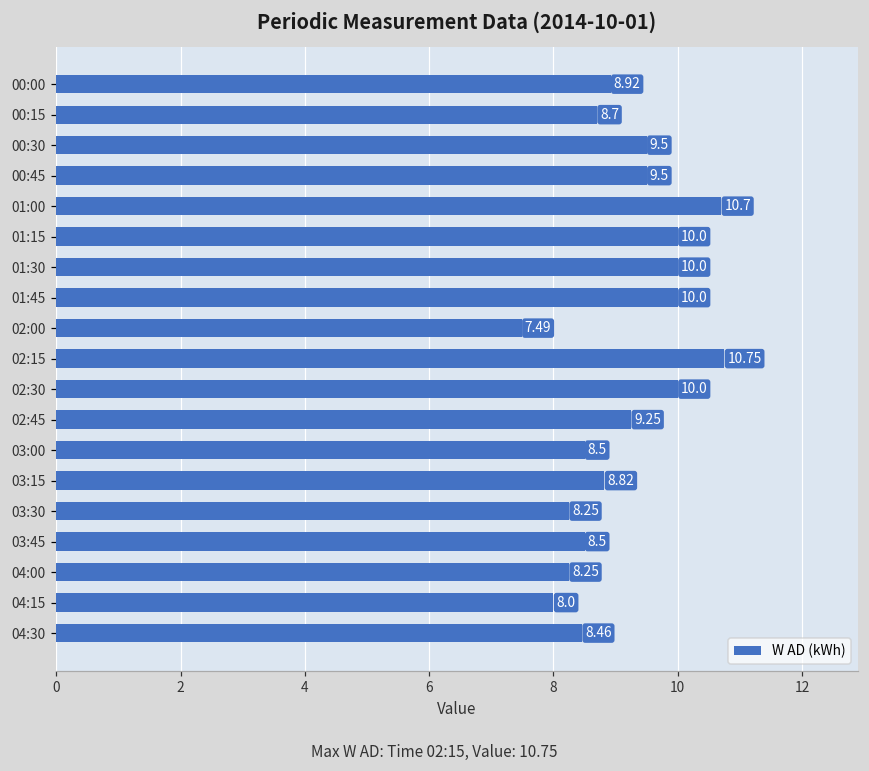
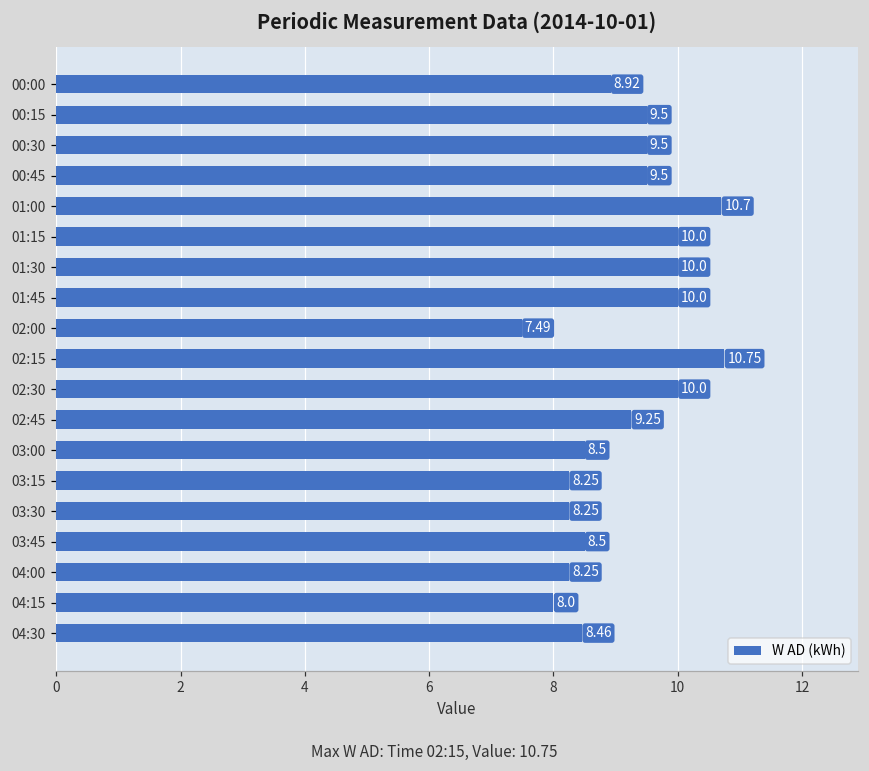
00:15: 8.7 -> 9.5
03:15: 8.82 -> 8.25
